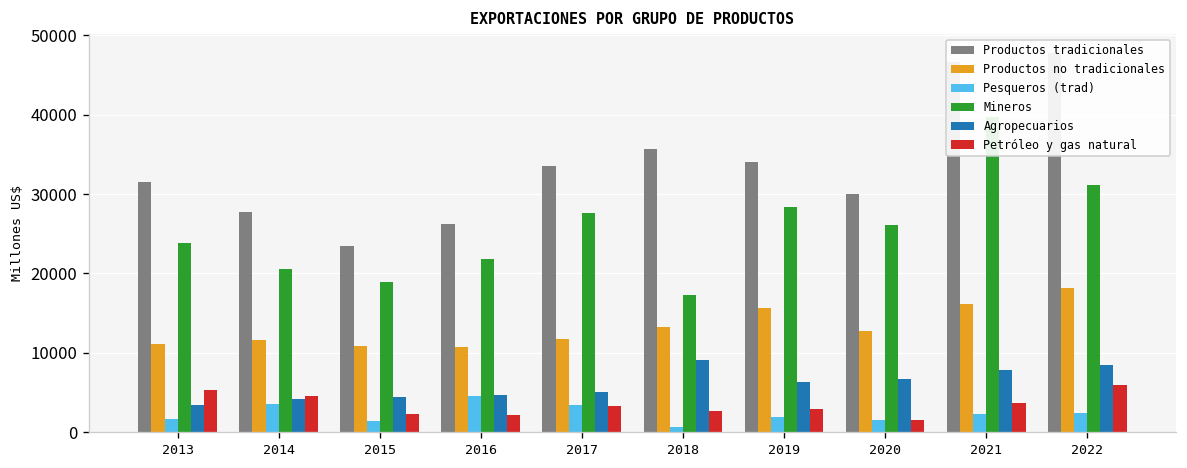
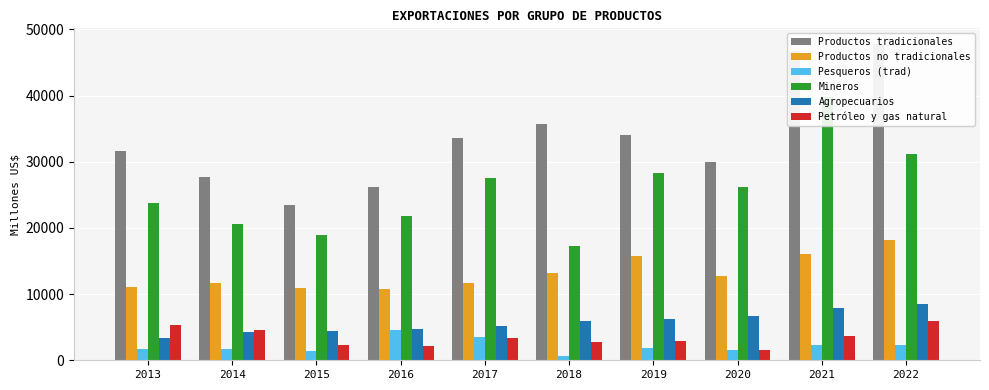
Pesqueros (trad), 2014: 4000 -> 2000
Agropecuarios, 2018: 9000 -> 6000
